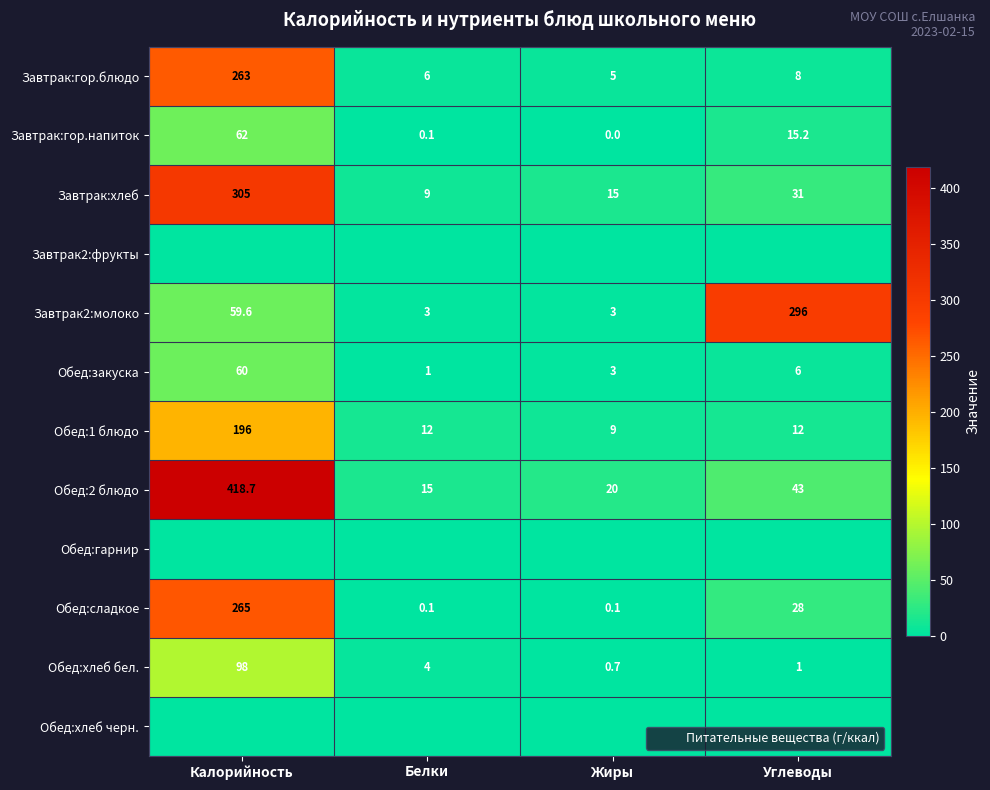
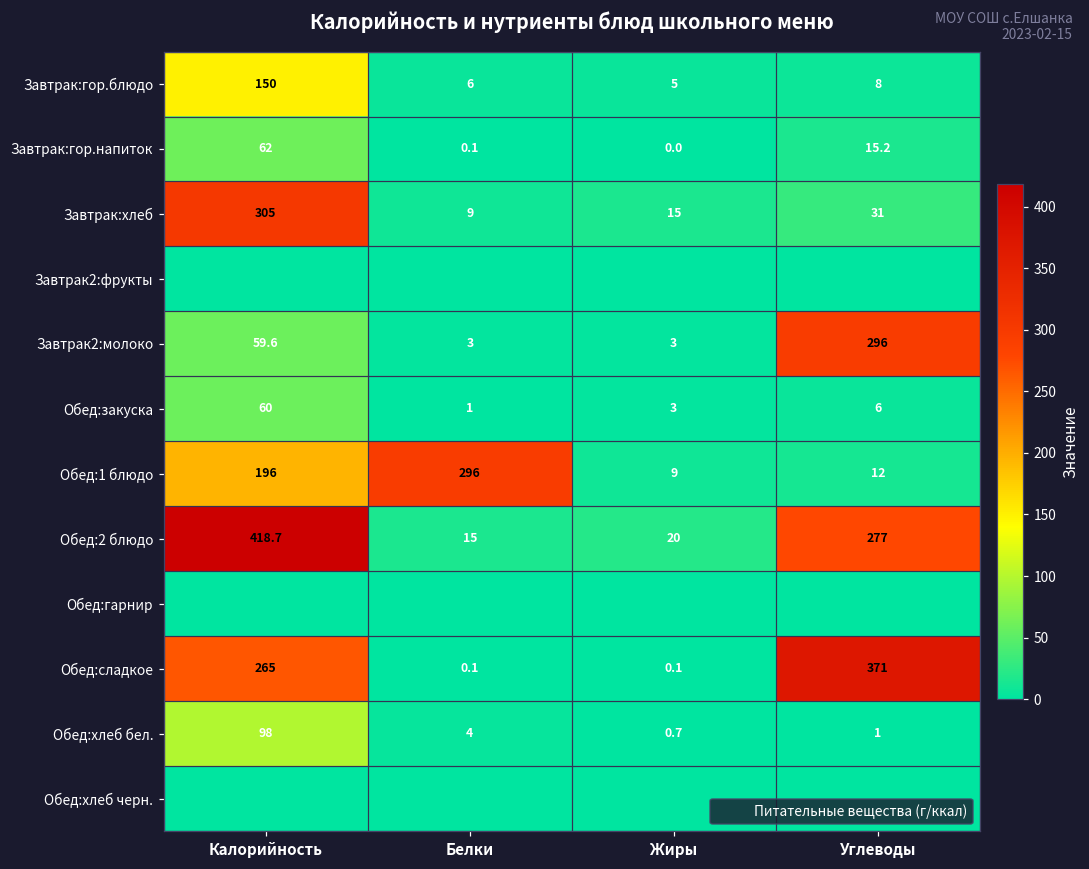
Завтрак:гор.блюдо, Калорийность: 263 -> 150
Обед:1 блюдо, Белки: 12 -> 296
Обед:2 блюдо, Углеводы: 43 -> 277
Обед:сладкое, Углеводы: 28 -> 371
